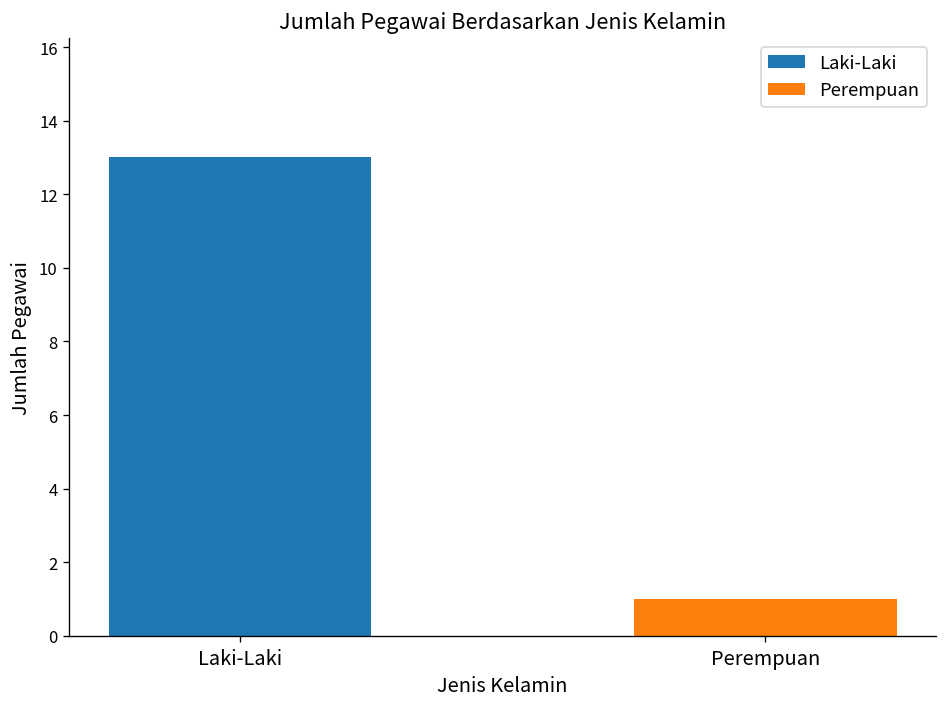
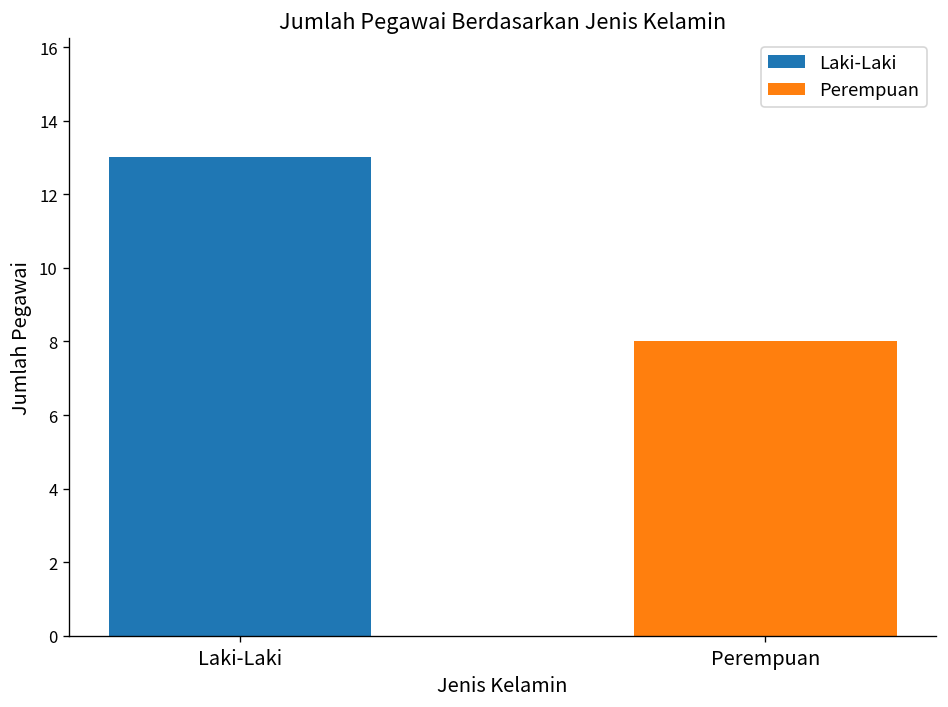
Perempuan: 1 -> 8
